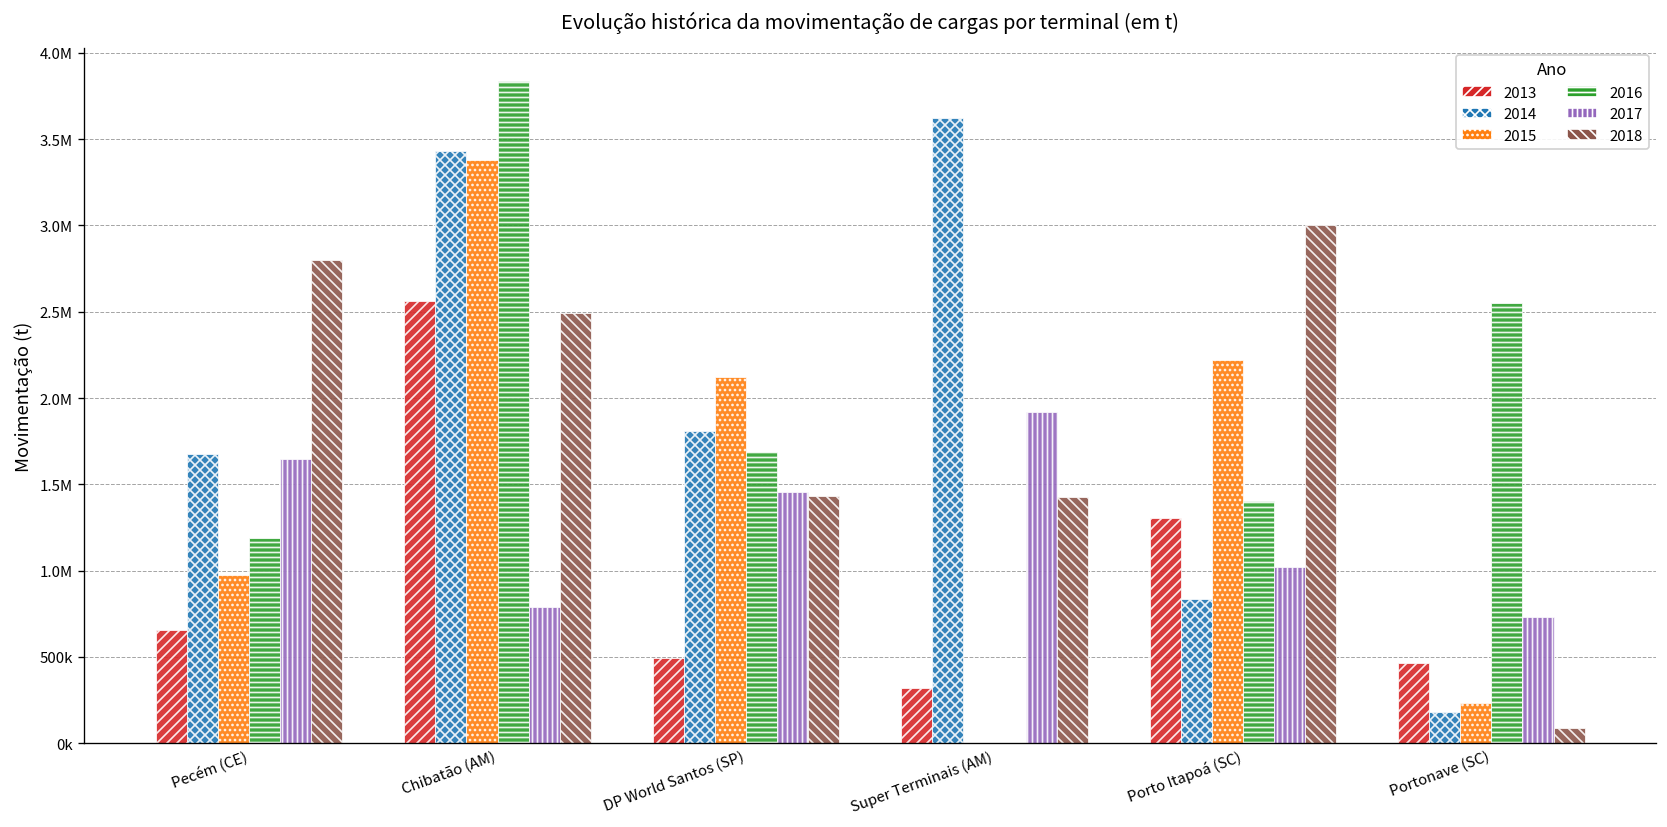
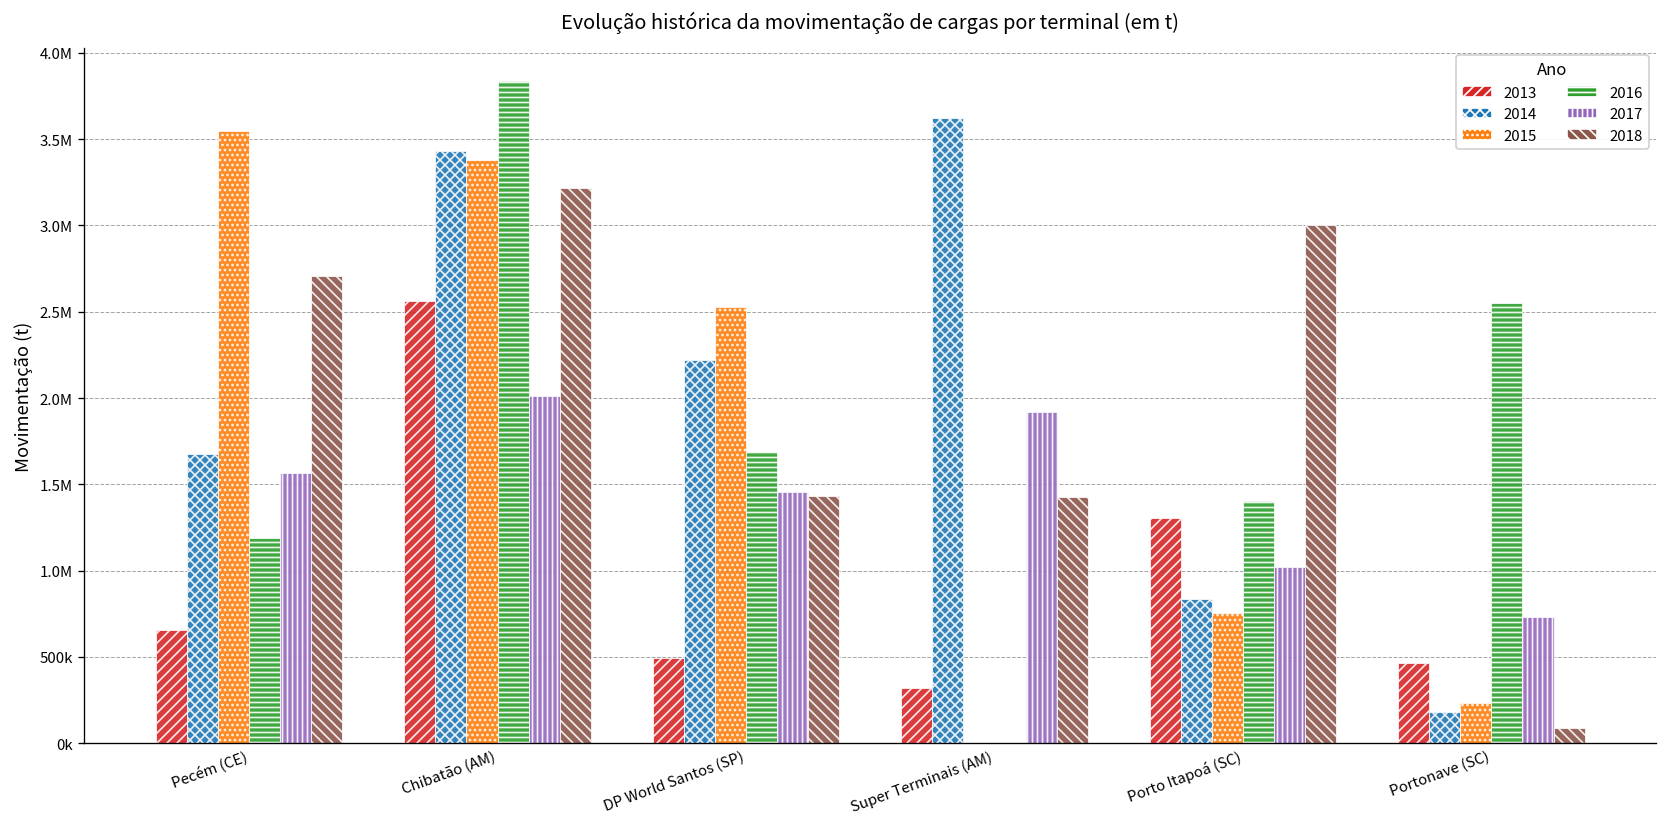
2015, Pecém (CE): 970000 -> 3550000
2017, Pecém (CE): 1650000 -> 1570000
2018, Pecém (CE): 2800000 -> 2710000
2017, Chibatão (AM): 790000 -> 2010000
2018, Chibatão (AM): 2490000 -> 3220000
2014, DP World Santos (SP): 1810000 -> 2220000
2015, DP World Santos (SP): 2120000 -> 2520000
2015, Porto Itapoá (SC): 2220000 -> 750000
